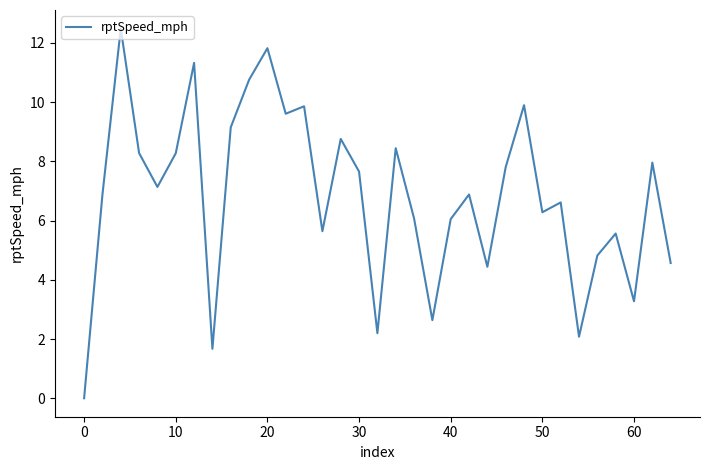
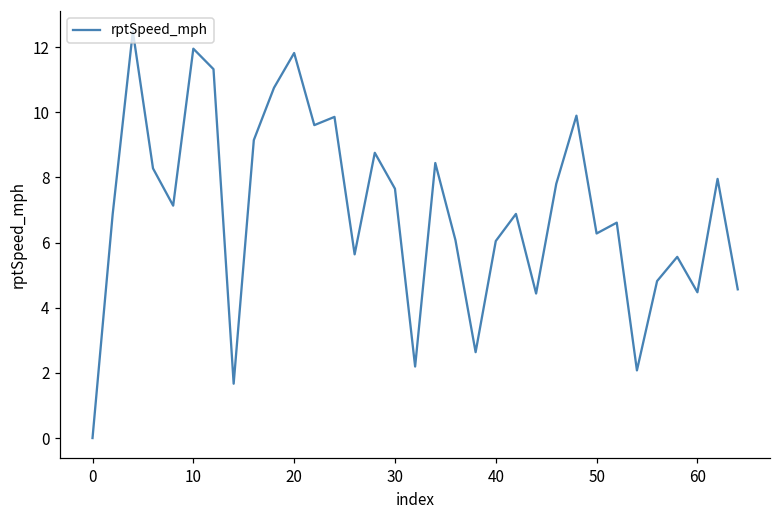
10: 8.3 -> 12.0
60: 3.3 -> 4.5
